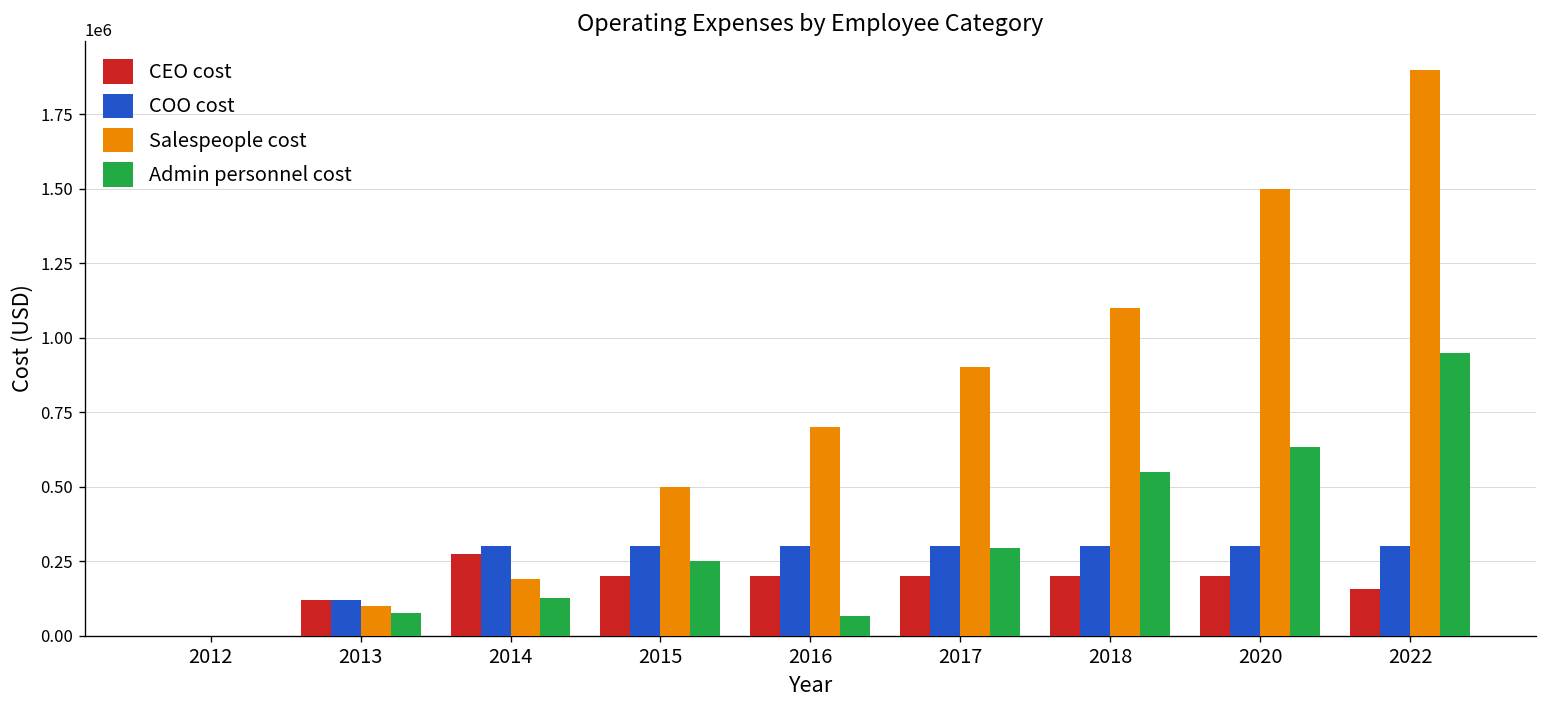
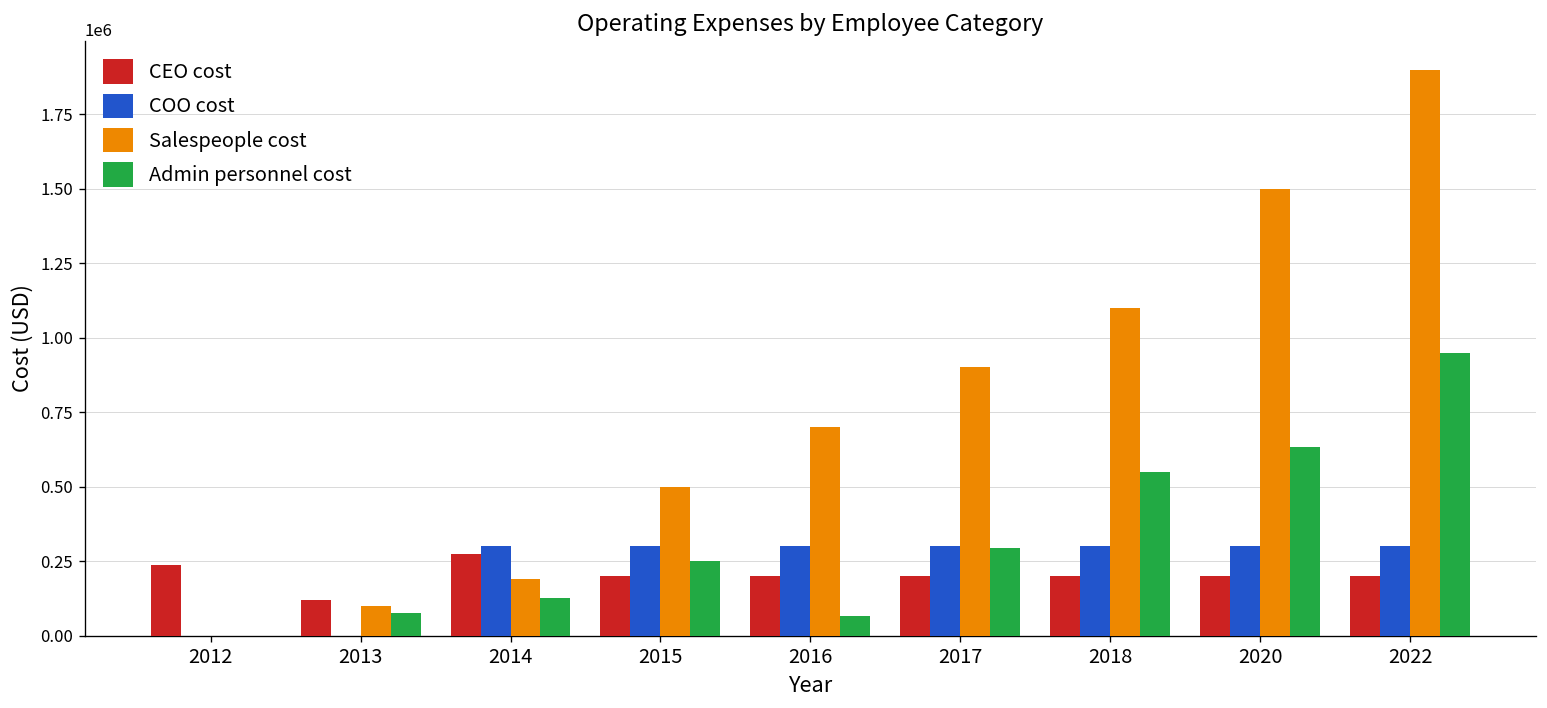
CEO cost, 2012: 0 -> 240000
COO cost, 2013: 120000 -> 0
CEO cost, 2022: 160000 -> 200000
